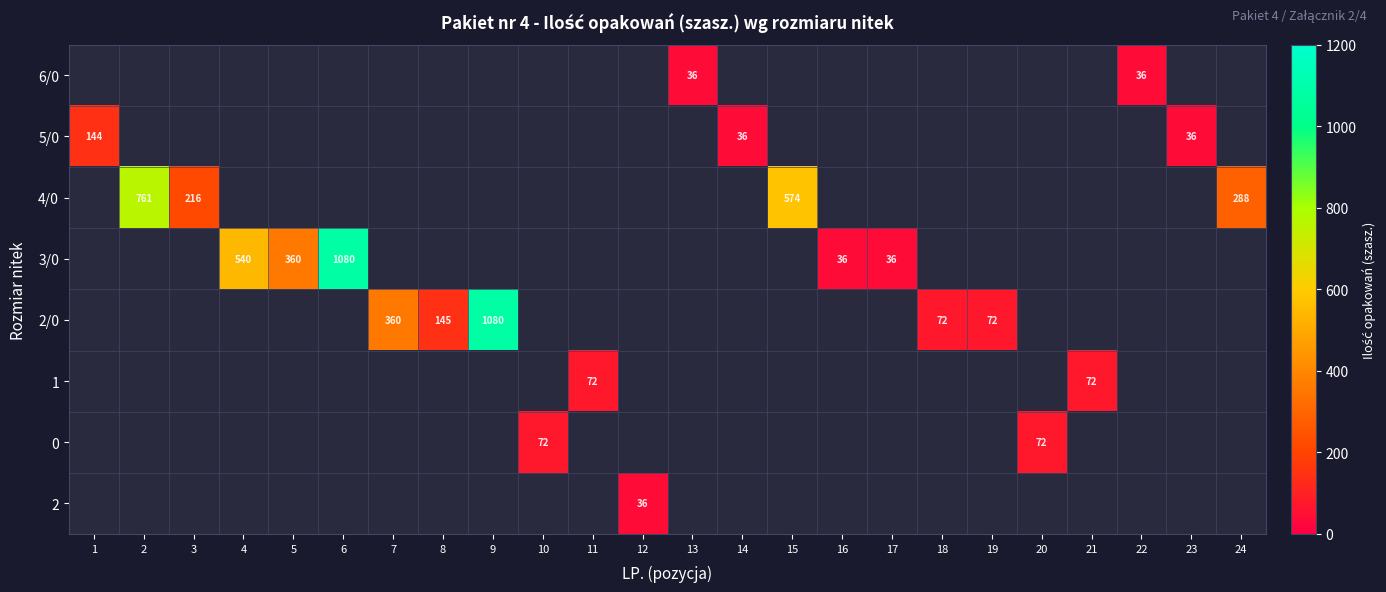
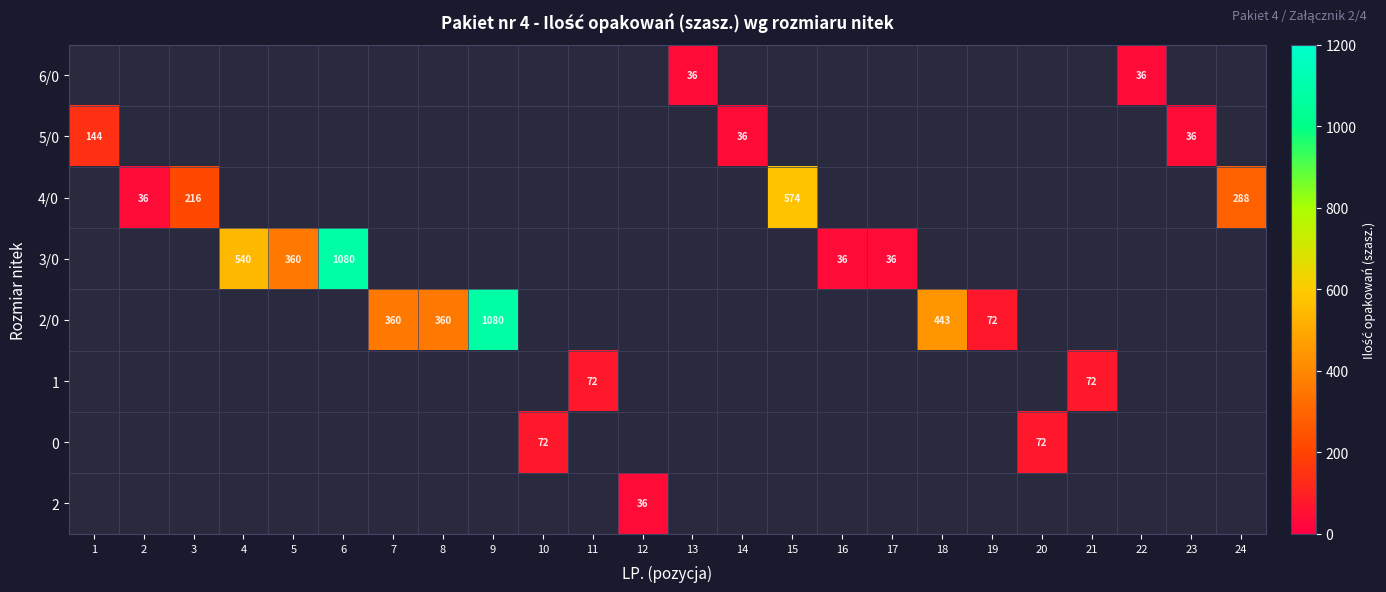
4/0, 2: 761 -> 36
2/0, 8: 145 -> 360
2/0, 18: 72 -> 443
